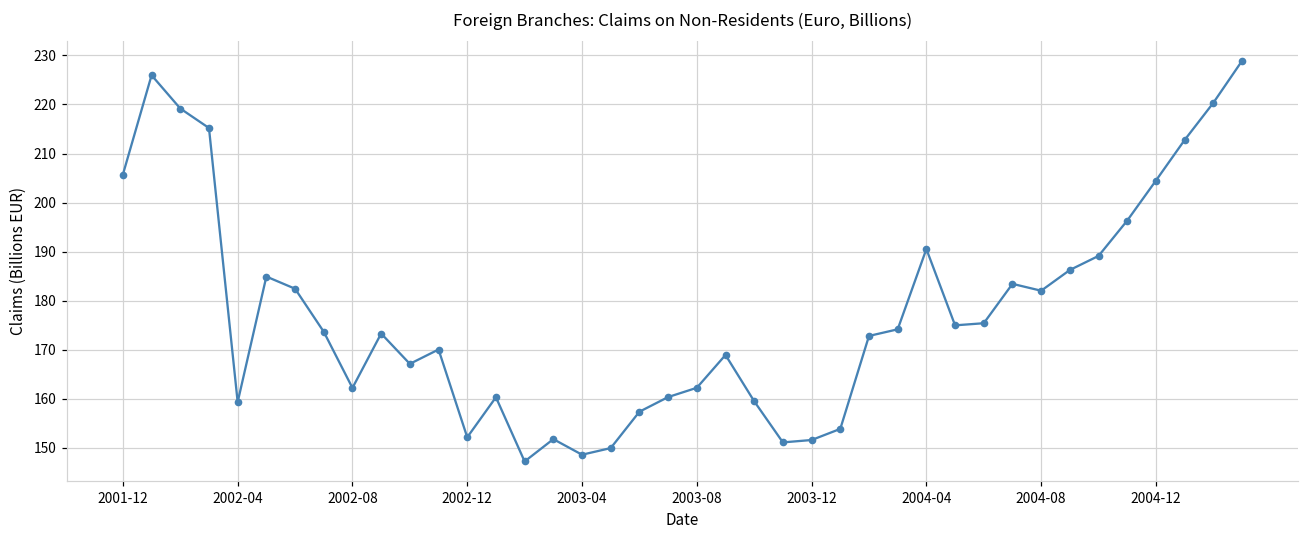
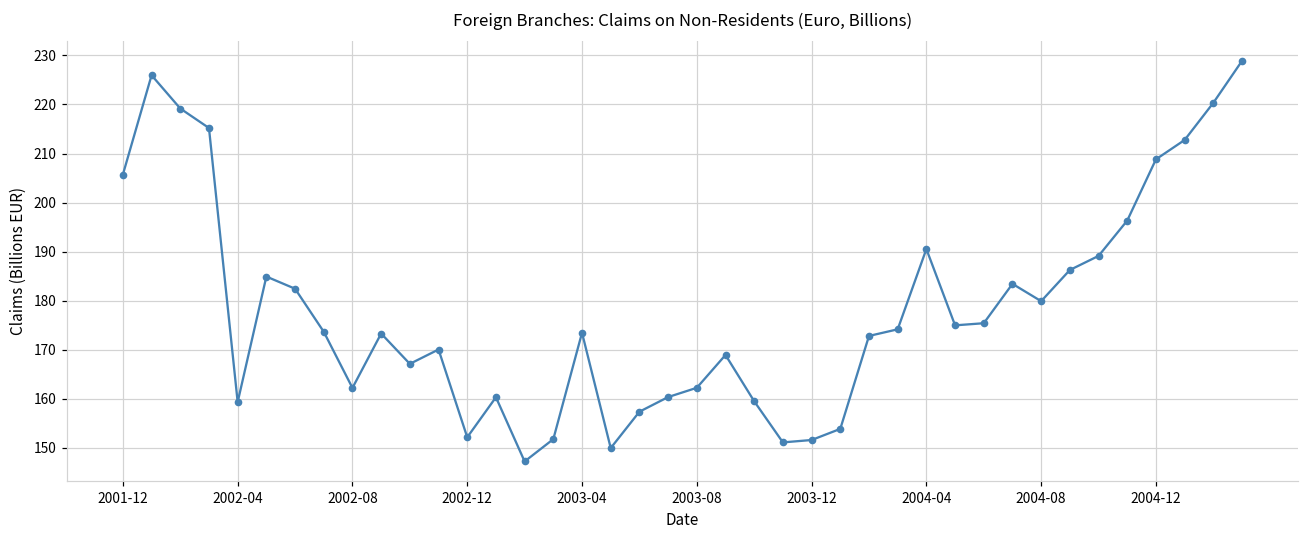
2003-04: 149 -> 173
2004-08: 182 -> 180
2004-12: 204 -> 209
